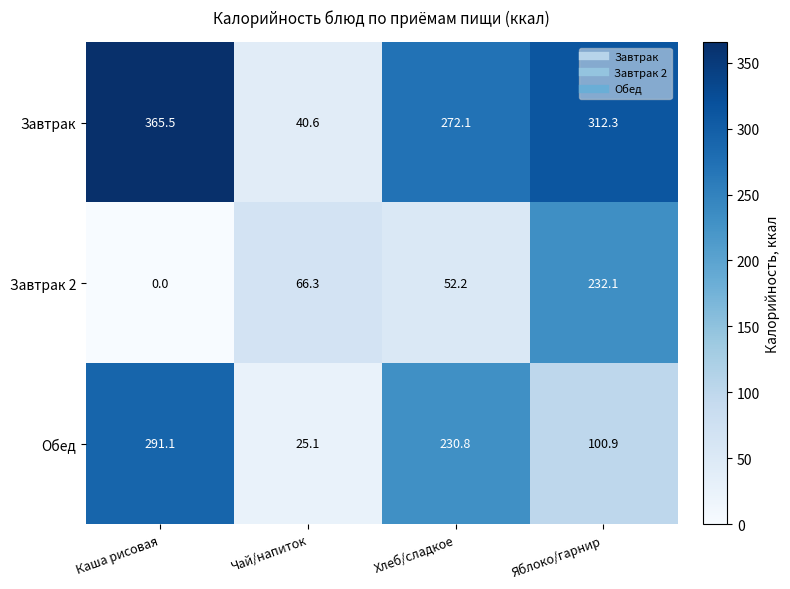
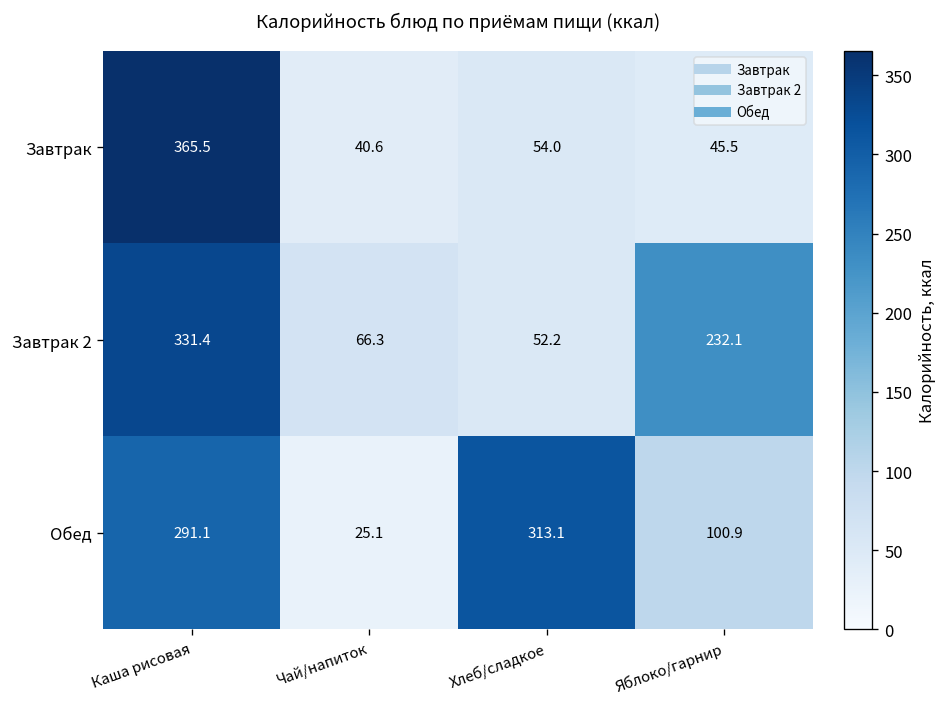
Завтрак, Хлеб/сладкое: 272.1 -> 54.0
Завтрак, Яблоко/гарнир: 312.3 -> 45.5
Завтрак 2, Каша рисовая: 0.0 -> 331.4
Обед, Хлеб/сладкое: 230.8 -> 313.1
